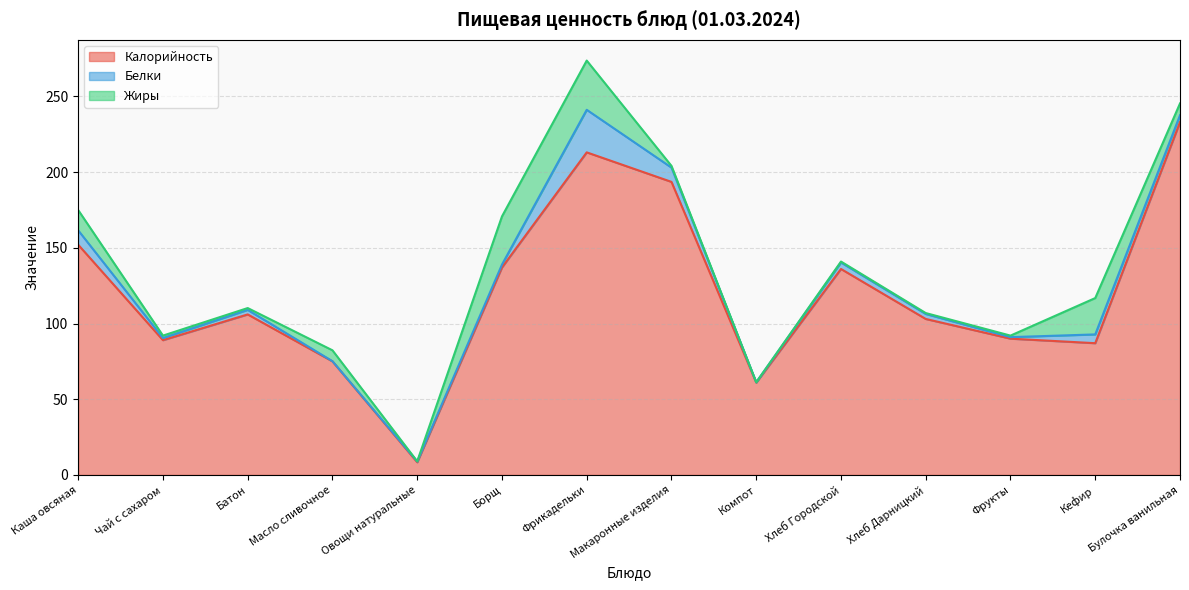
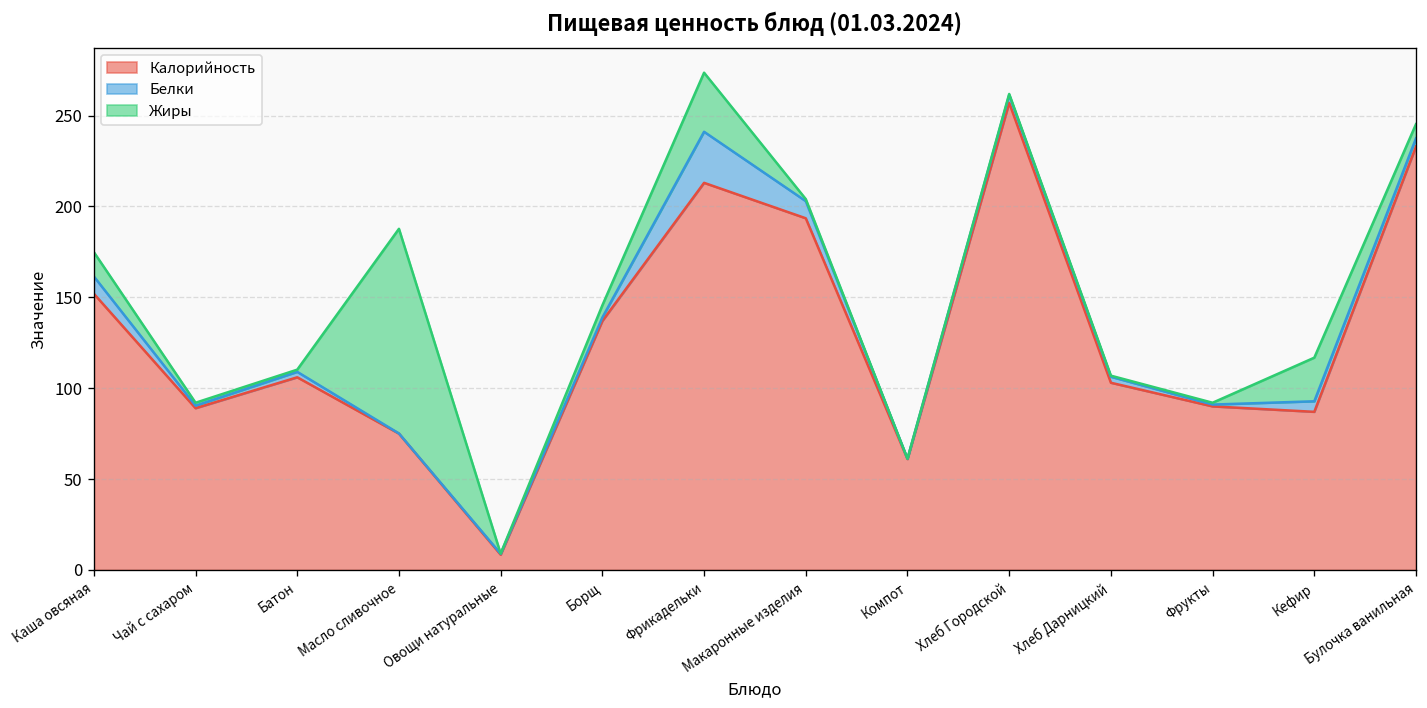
Жиры, Масло сливочное: 7 -> 113
Жиры, Борщ: 32 -> 7
Калорийность, Хлеб Городской: 136 -> 257
